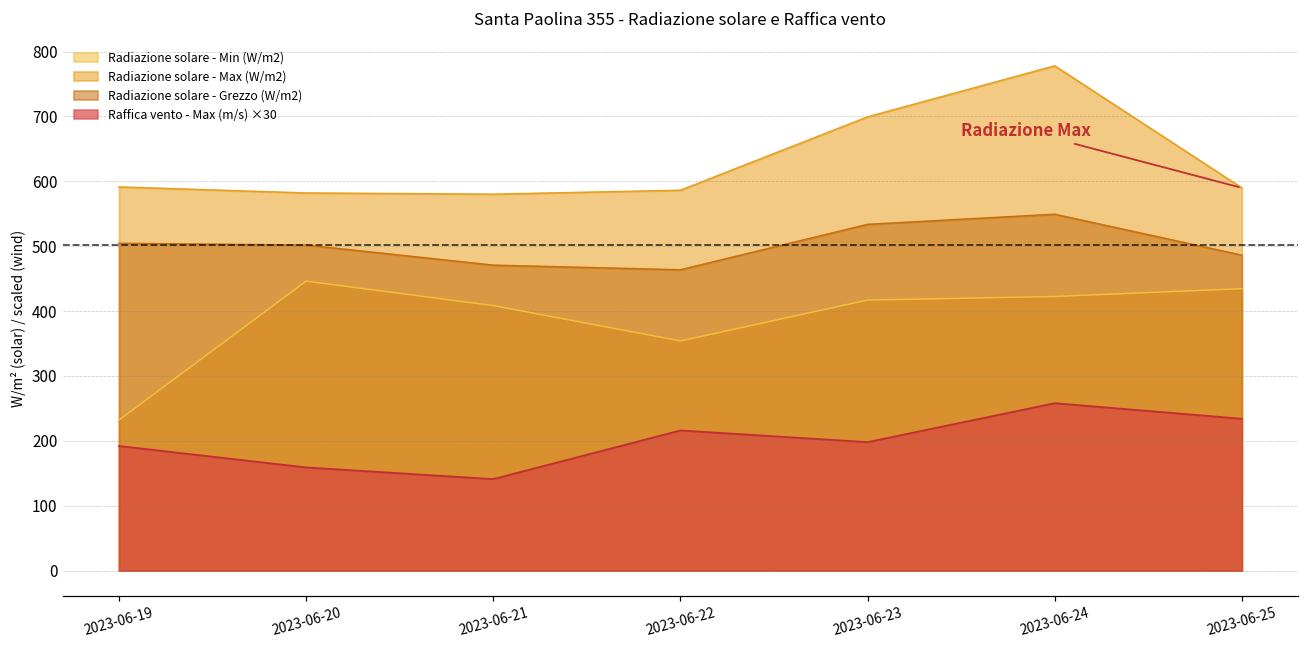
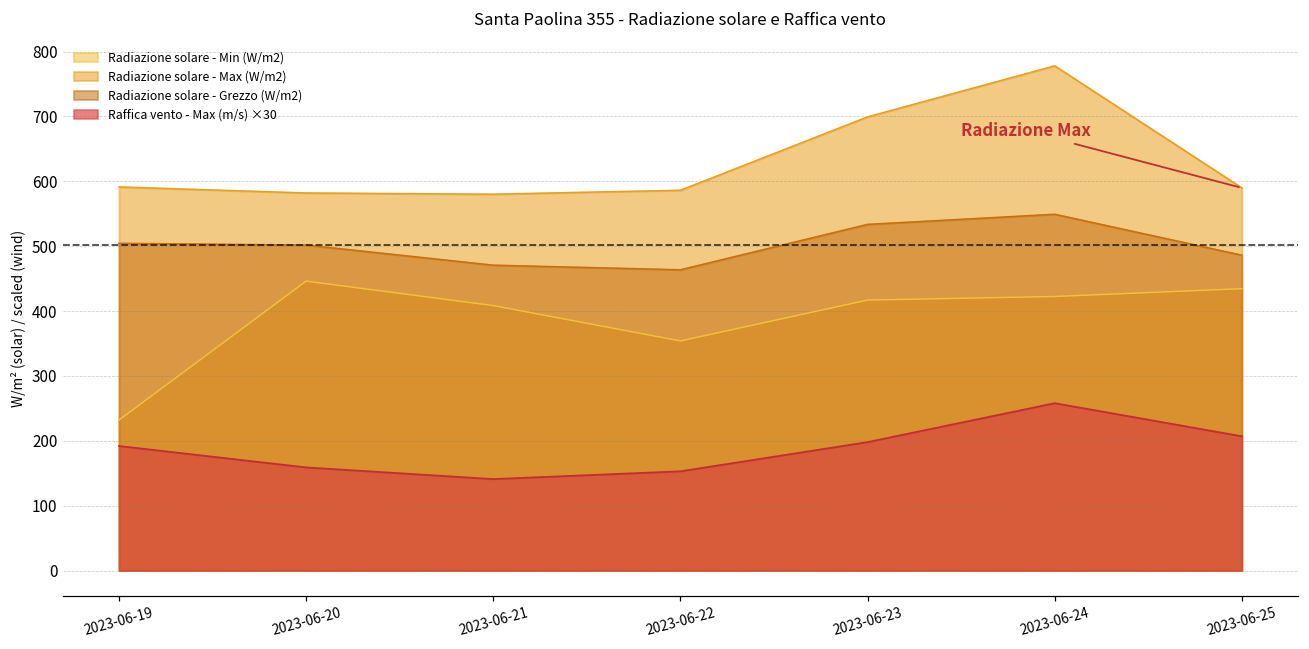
Raffica vento - Max (m/s) ×30, 2023-06-22: 220 -> 150
Raffica vento - Max (m/s) ×30, 2023-06-25: 230 -> 210
